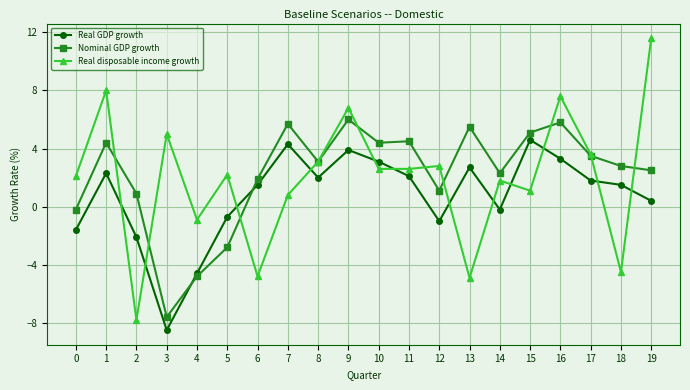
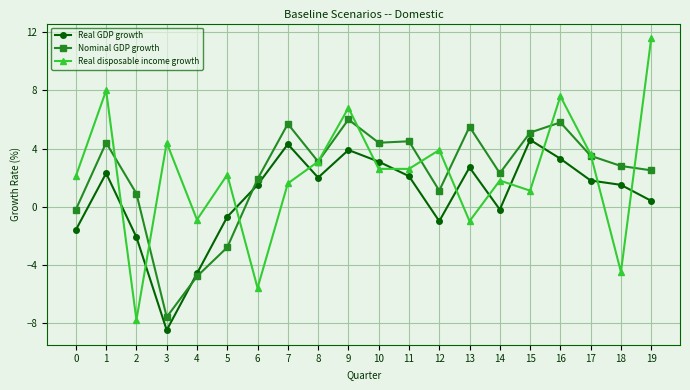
Real disposable income growth, 3: 5.0 -> 4.4
Real disposable income growth, 6: -4.8 -> -5.6
Real disposable income growth, 7: 0.8 -> 1.6
Real disposable income growth, 12: 2.8 -> 3.9
Real disposable income growth, 13: -4.9 -> -1.0
